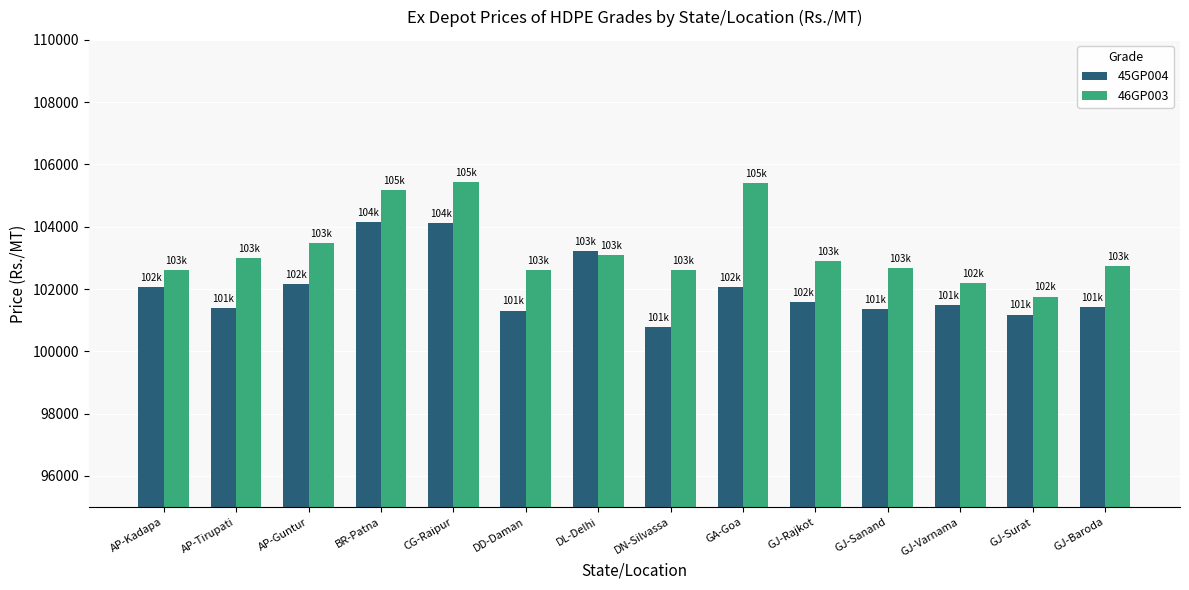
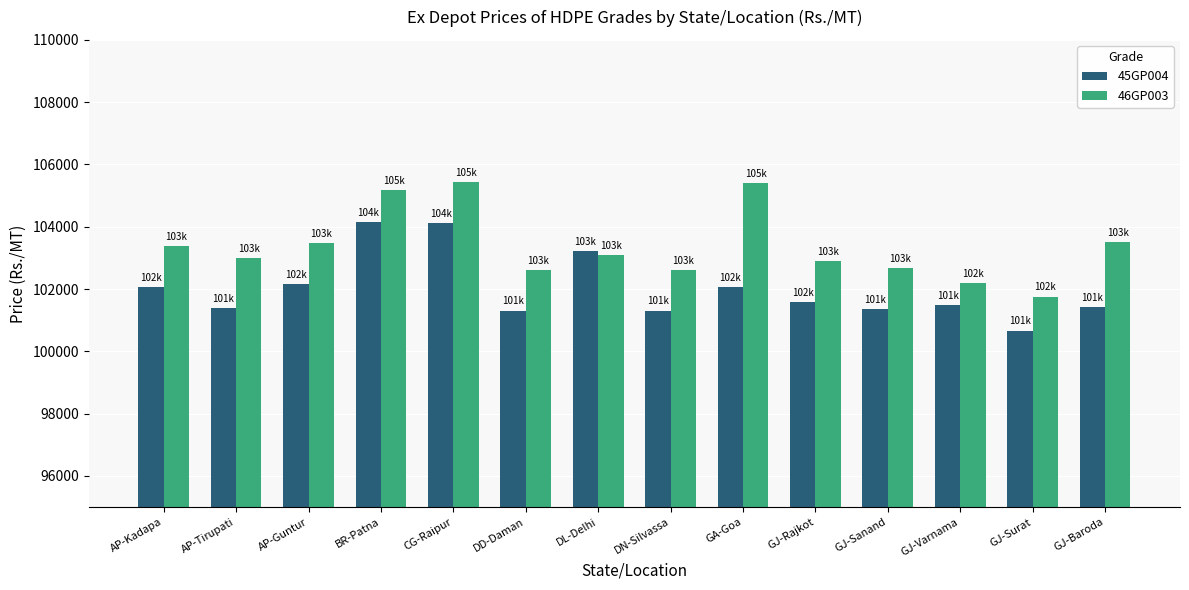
46GP003, AP-Kadapa: 102600 -> 103400
45GP004, DN-Silvassa: 100800 -> 101300
45GP004, GJ-Surat: 101200 -> 100700
46GP003, GJ-Baroda: 102700 -> 103500
